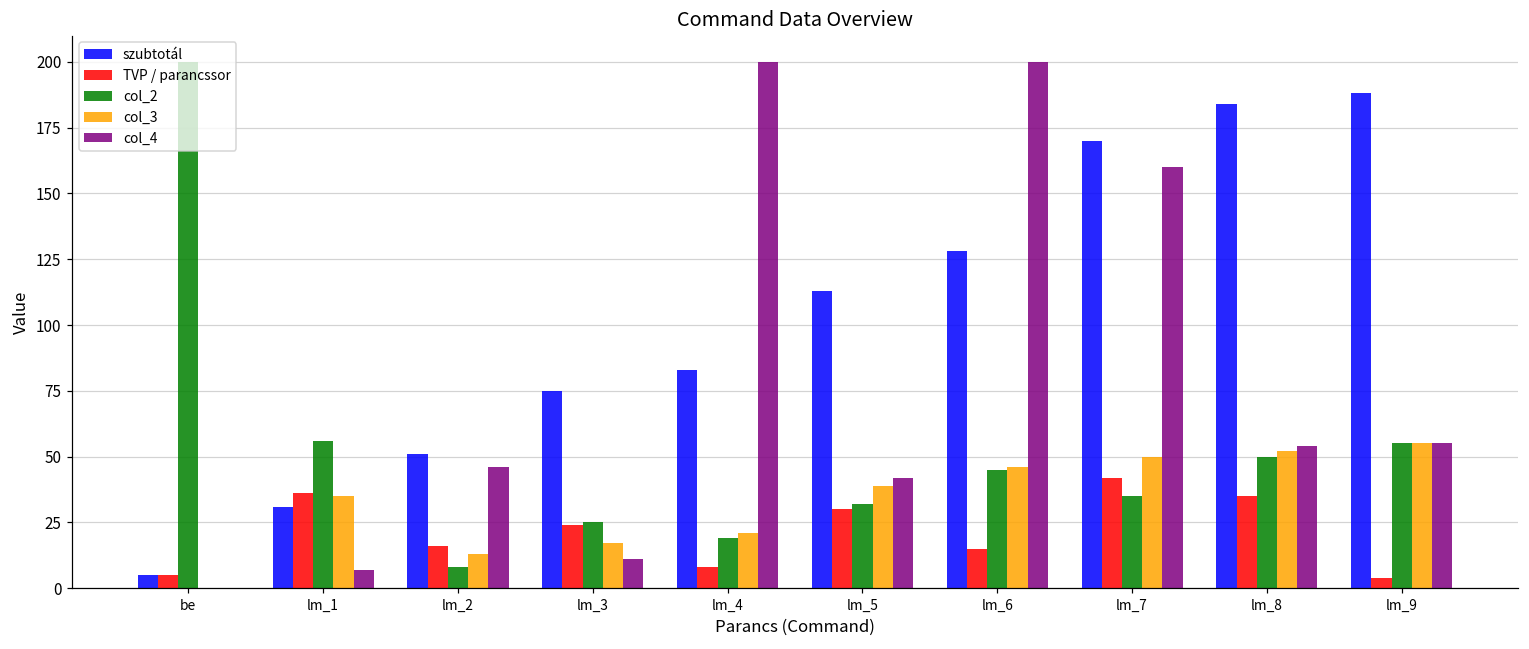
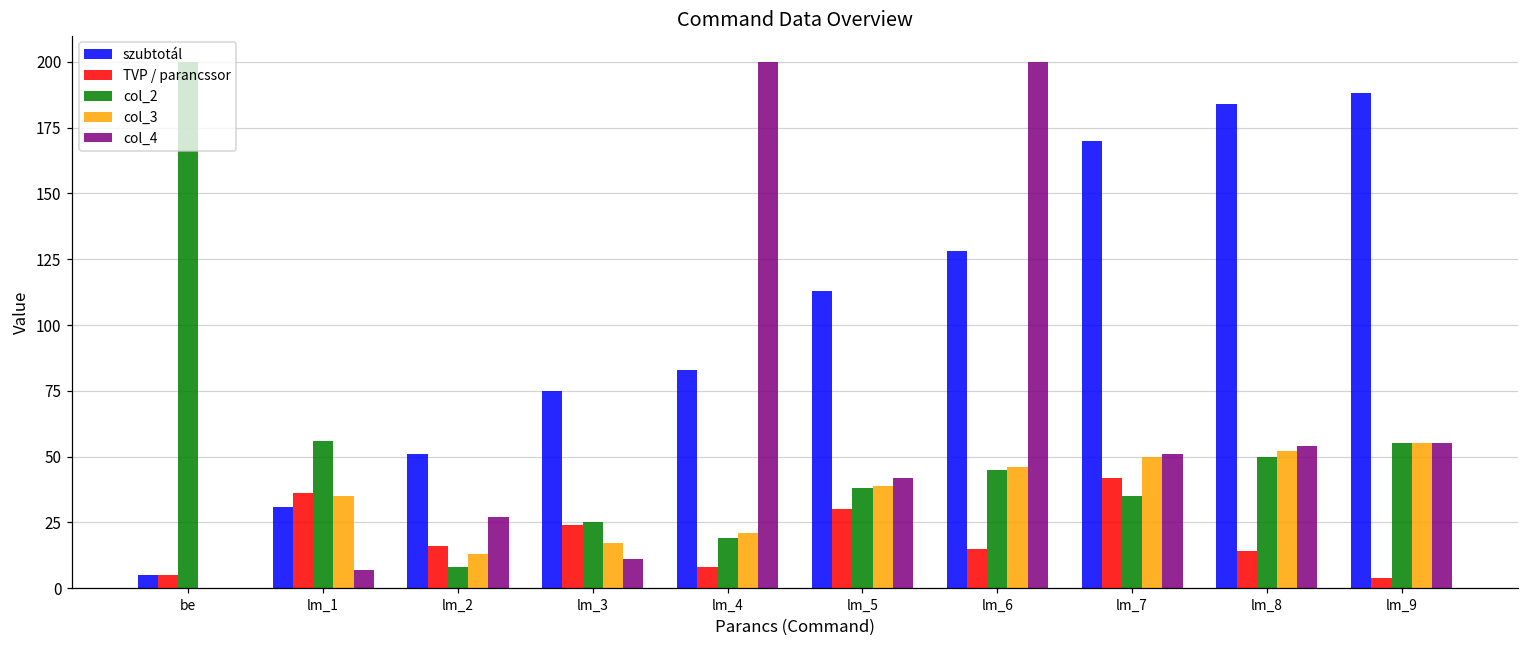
col_4, lm_2: 46 -> 27
col_2, lm_5: 32 -> 38
col_4, lm_7: 160 -> 51
TVP / parancssor, lm_8: 35 -> 14
